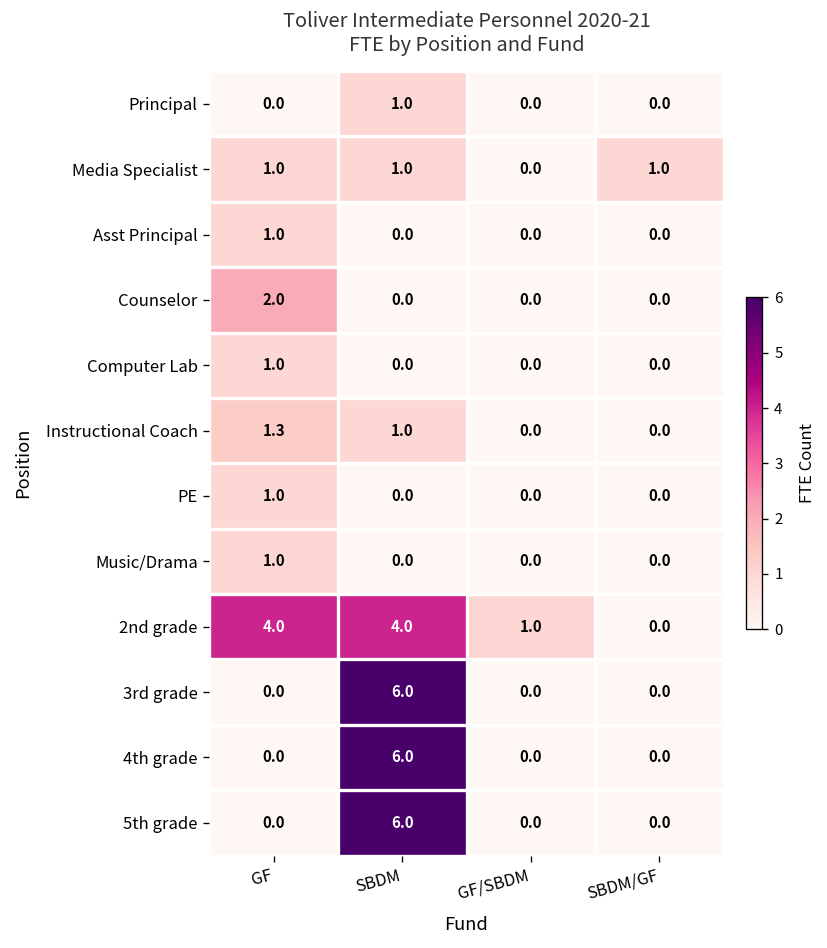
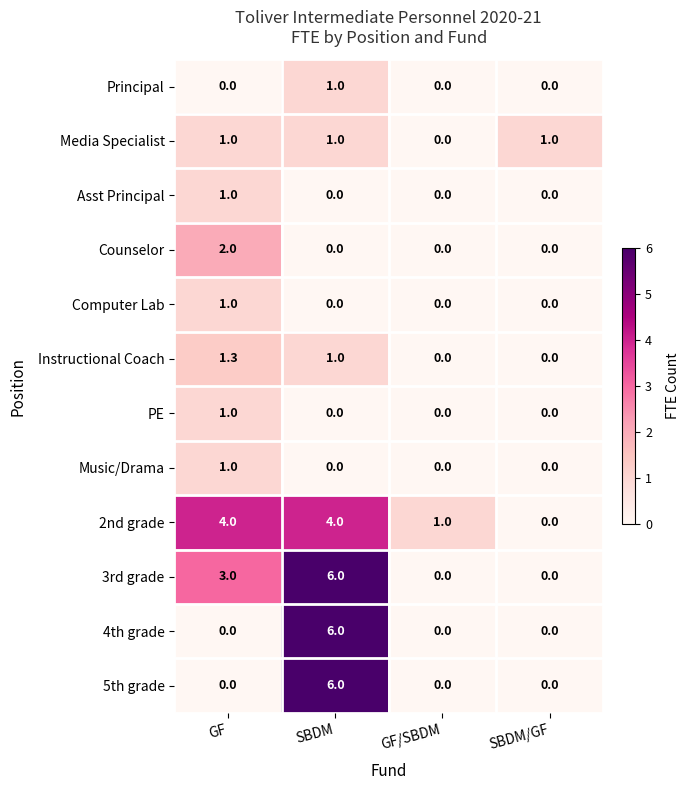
3rd grade, GF: 0.0 -> 3.0
